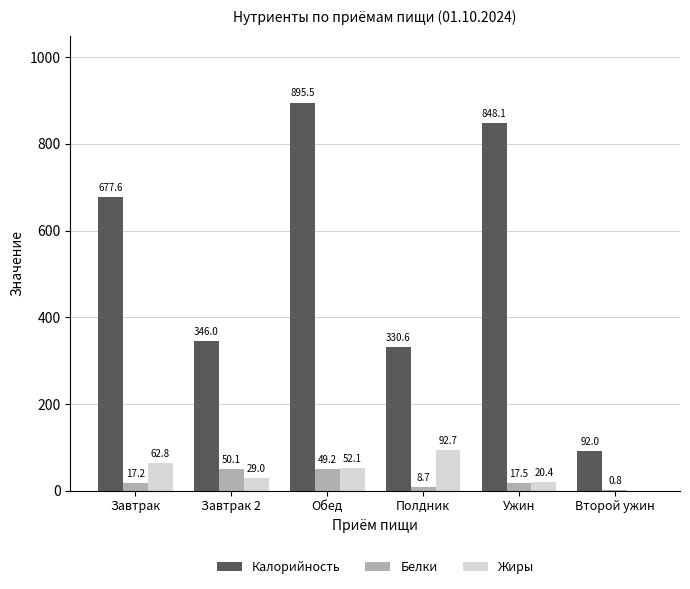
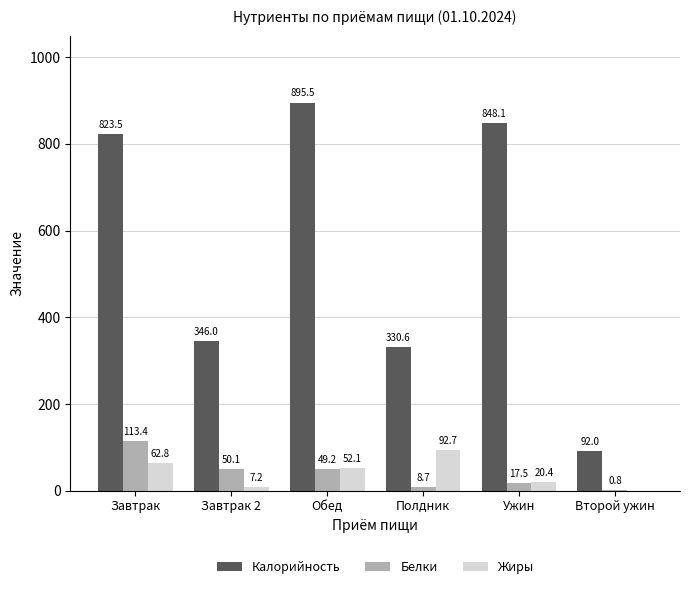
Калорийность, Завтрак: 677.6 -> 823.5
Белки, Завтрак: 17.2 -> 113.4
Жиры, Завтрак 2: 29.0 -> 7.2
